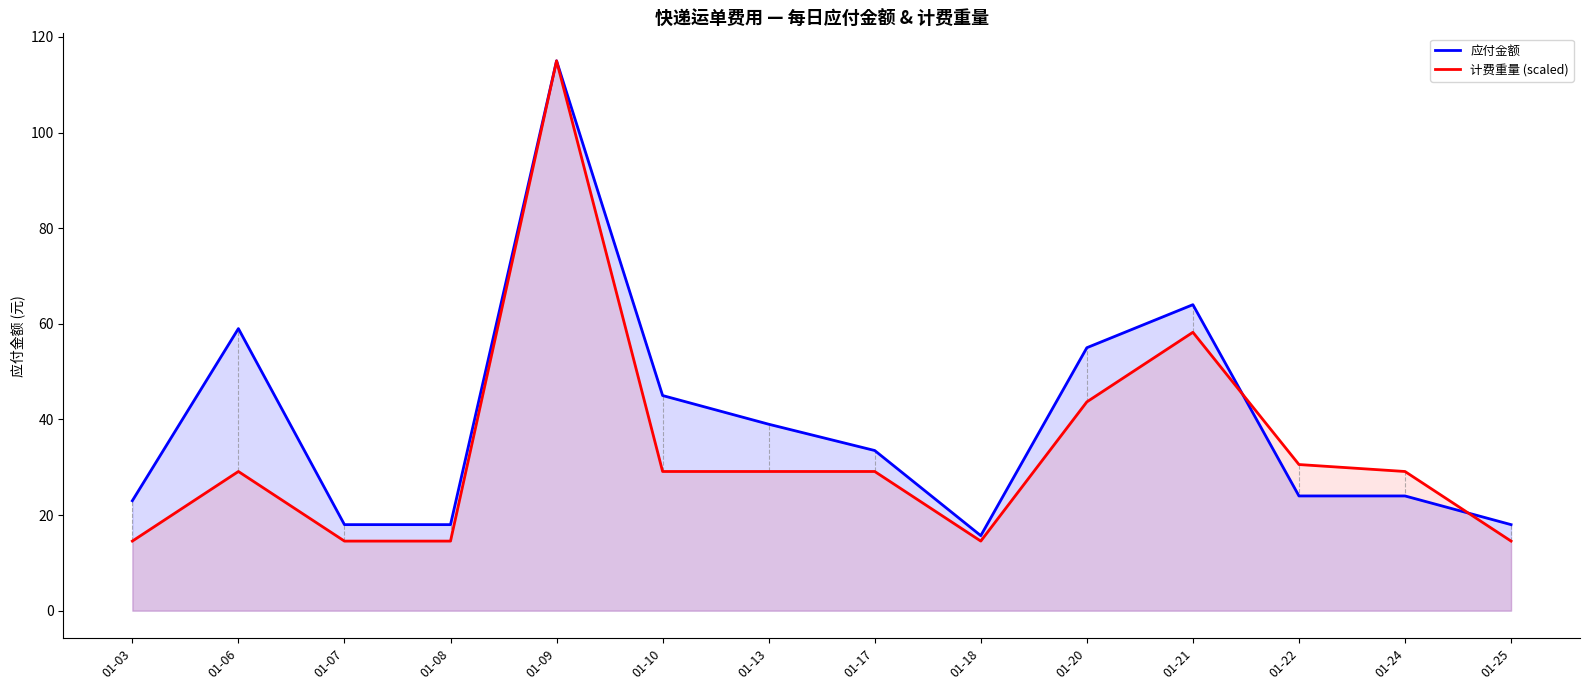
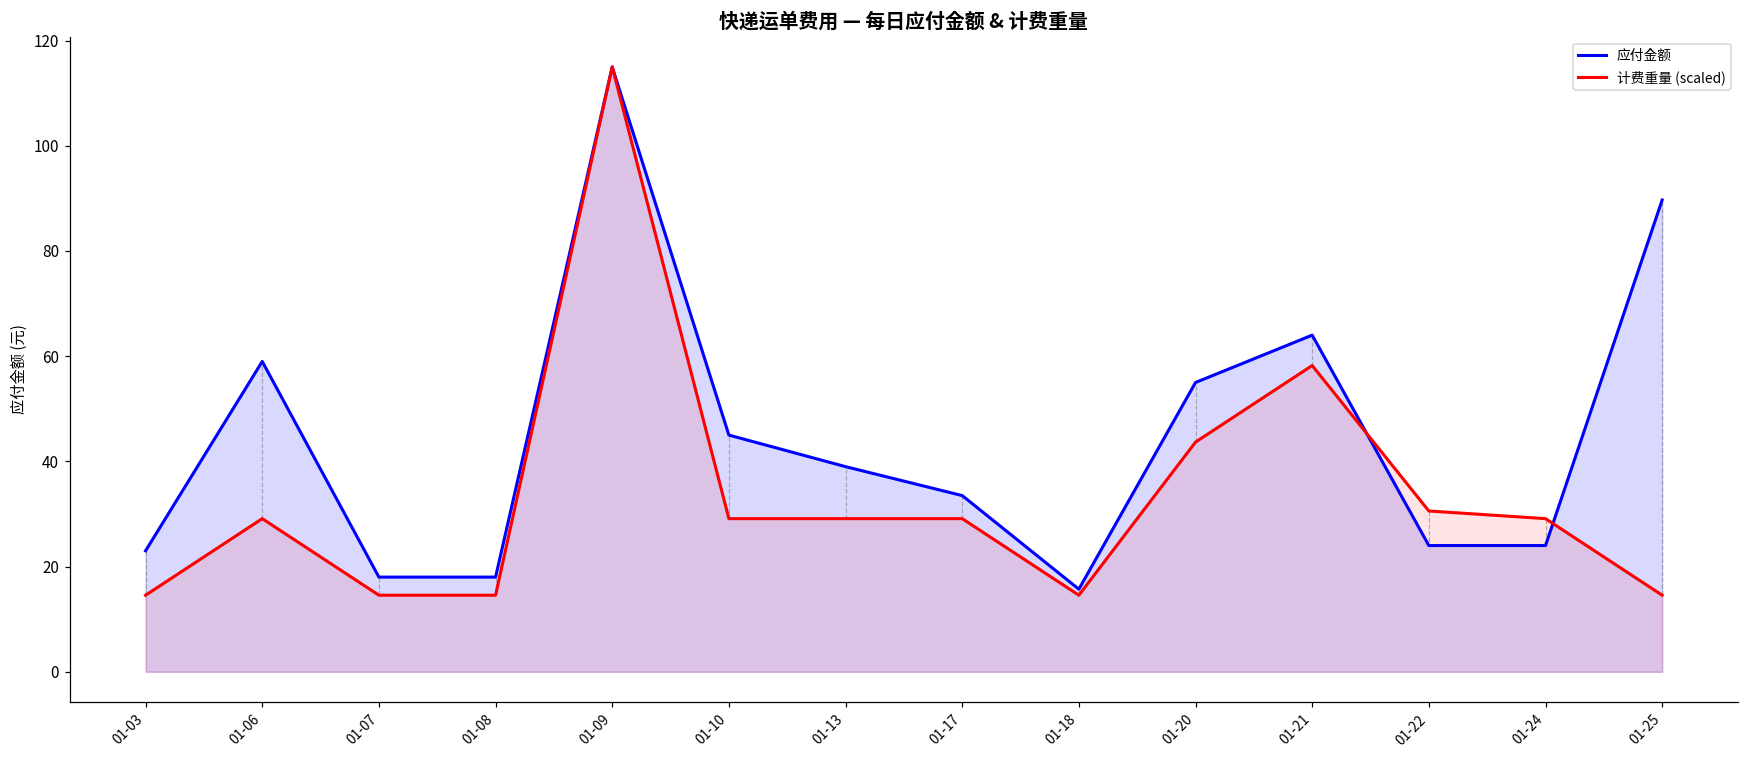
应付金额, 01-25: 18 -> 90
